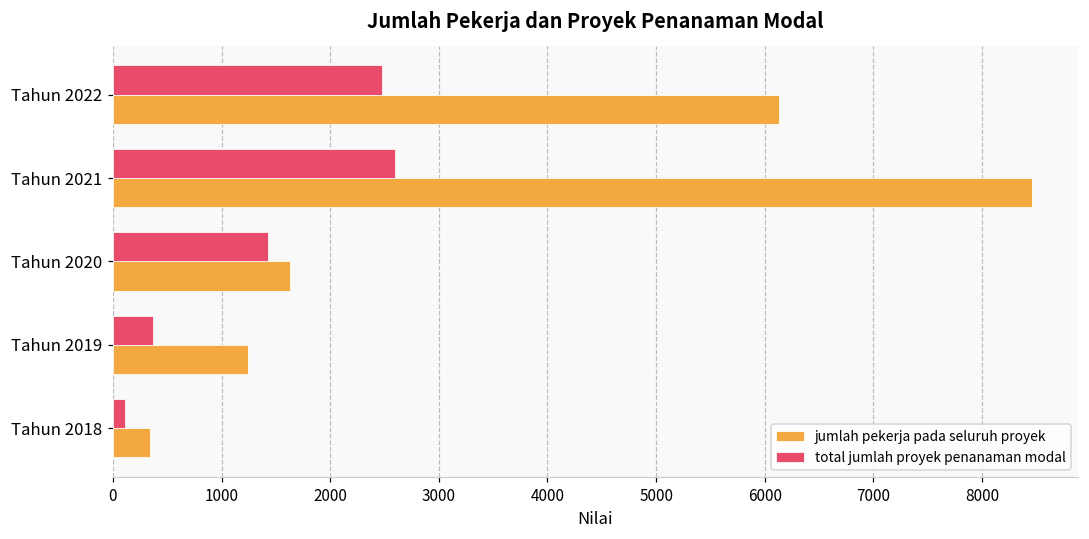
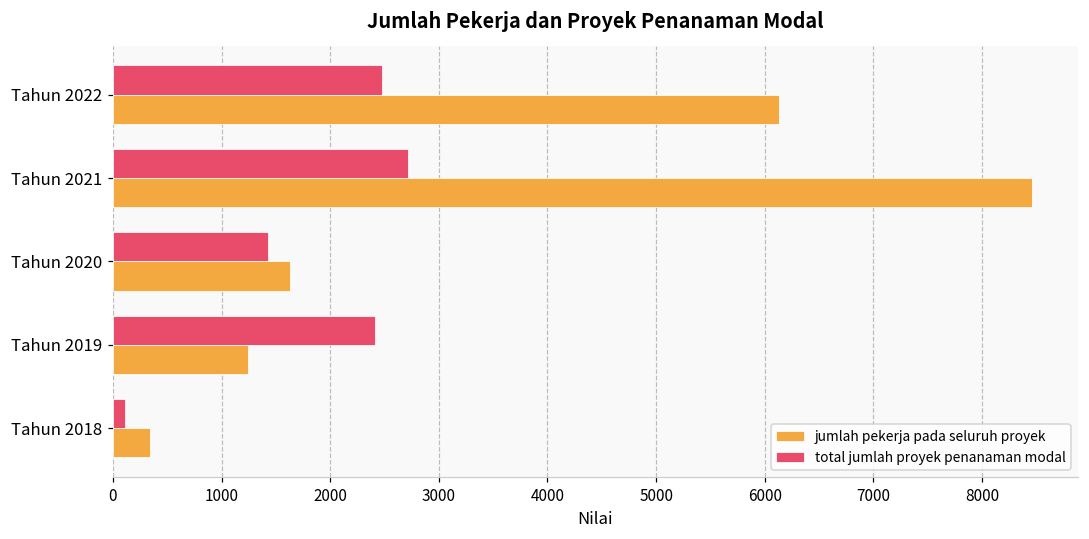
total jumlah proyek penanaman modal, Tahun 2021: 2600 -> 2700
total jumlah proyek penanaman modal, Tahun 2019: 400 -> 2400
